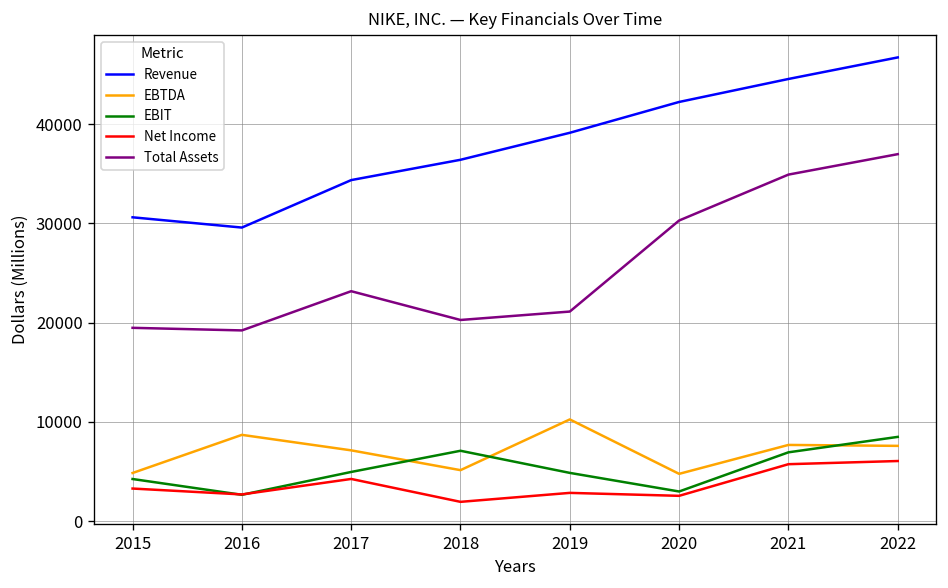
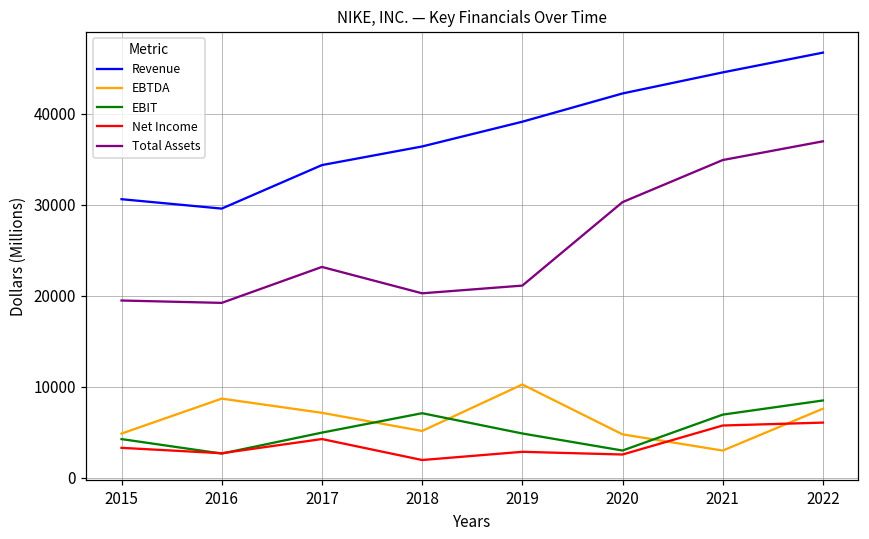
EBTDA, 2021: 8000 -> 3000
